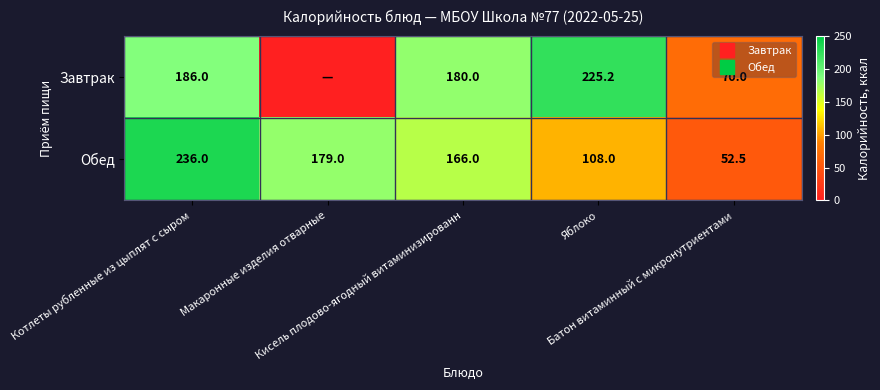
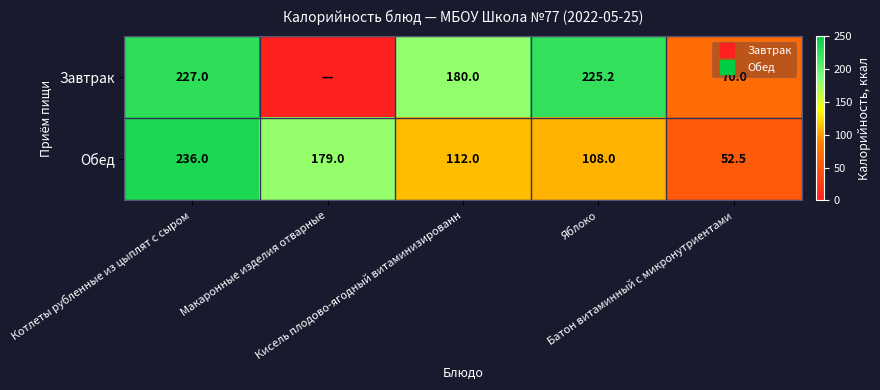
Завтрак, Котлеты рубленные из цыплят с сыром: 186.0 -> 227.0
Обед, Кисель плодово-ягодный витаминизированн: 166.0 -> 112.0
